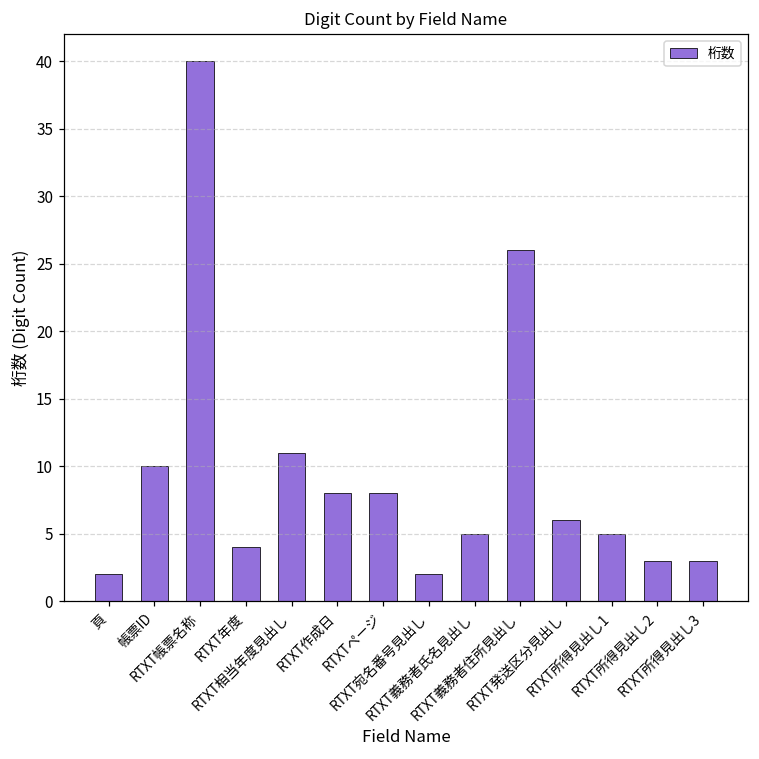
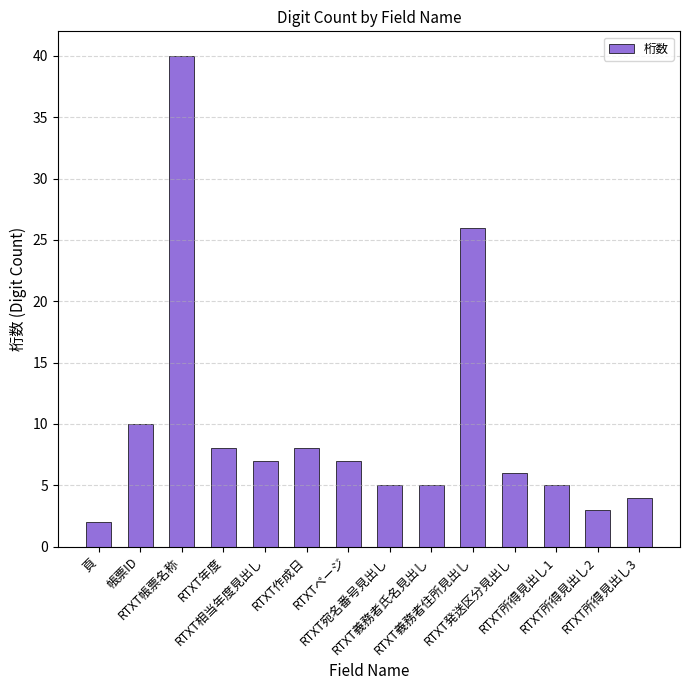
RTXT年度: 4 -> 8
RTXT相当年度見出し: 11 -> 7
RTXTページ: 8 -> 7
RTXT宛名番号見出し: 2 -> 5
RTXT所得見出し3: 3 -> 4
